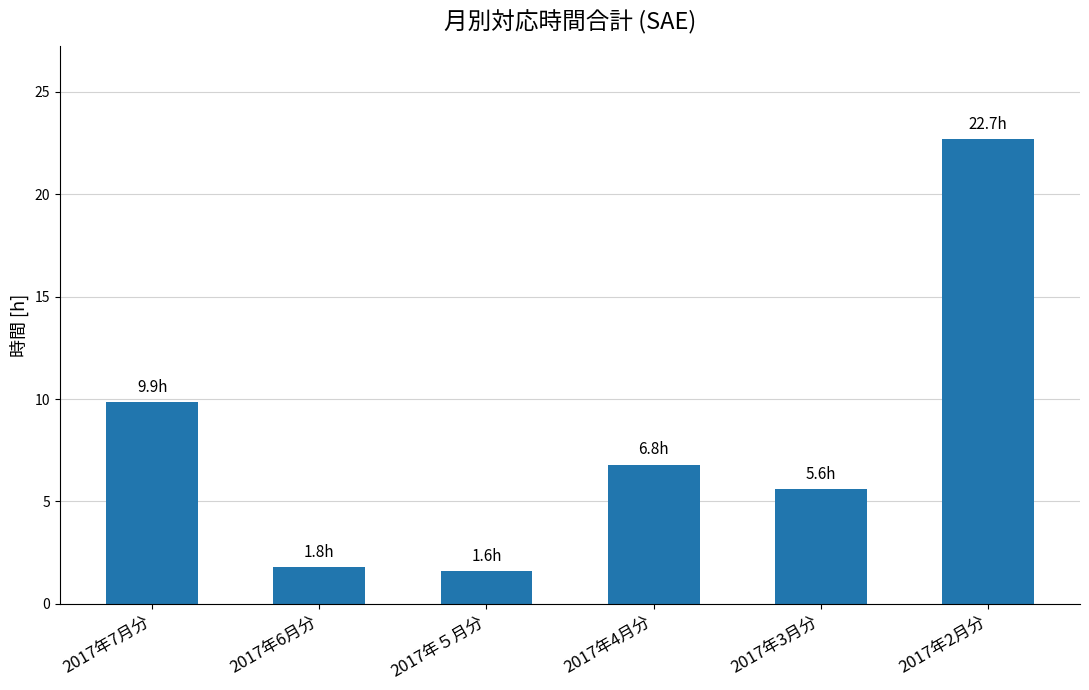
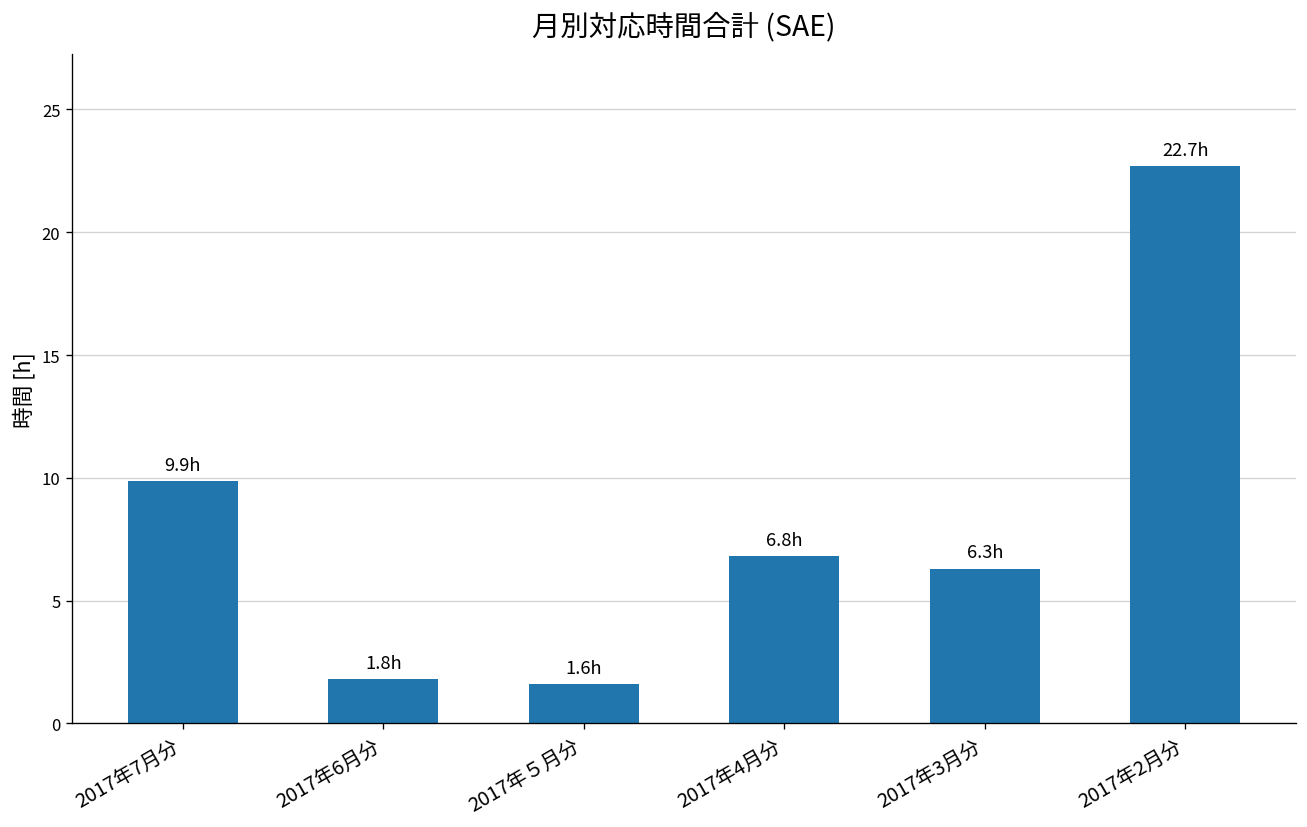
2017年3月分: 5.6h -> 6.3h
